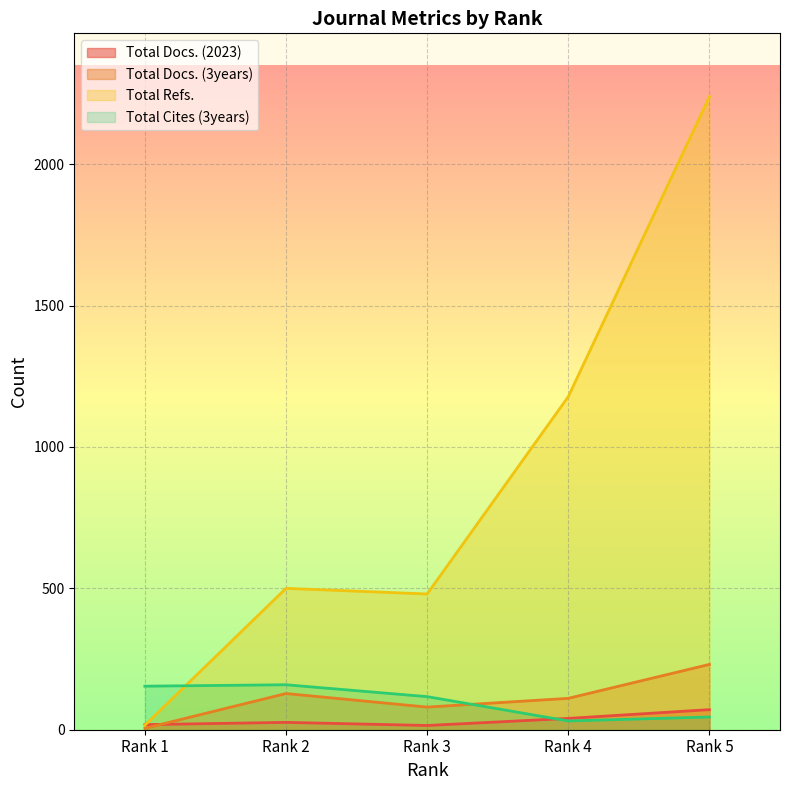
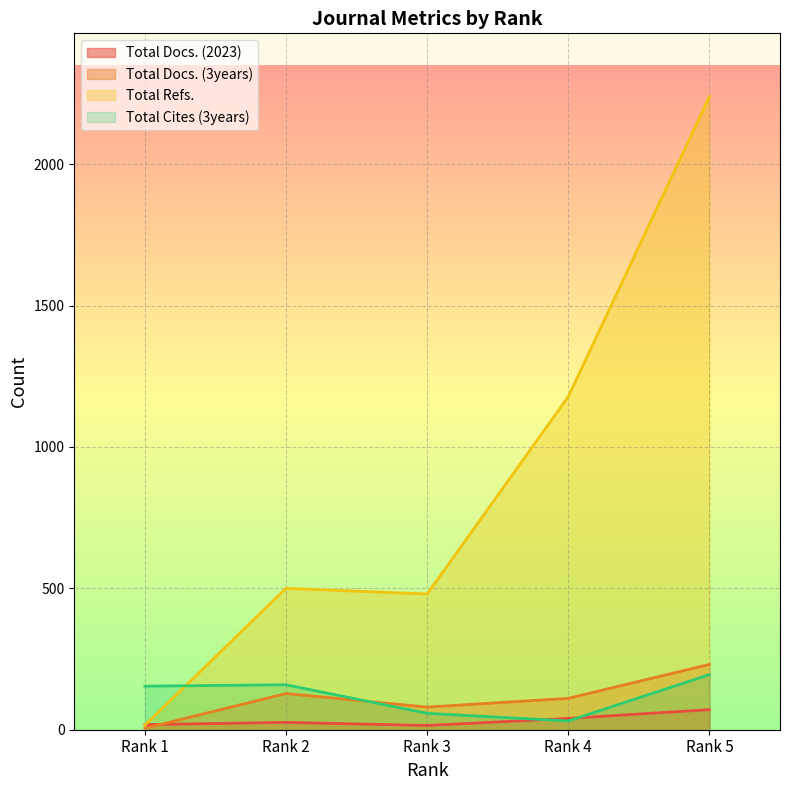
Total Cites (3years), Rank 3: 120 -> 60
Total Cites (3years), Rank 5: 50 -> 200
